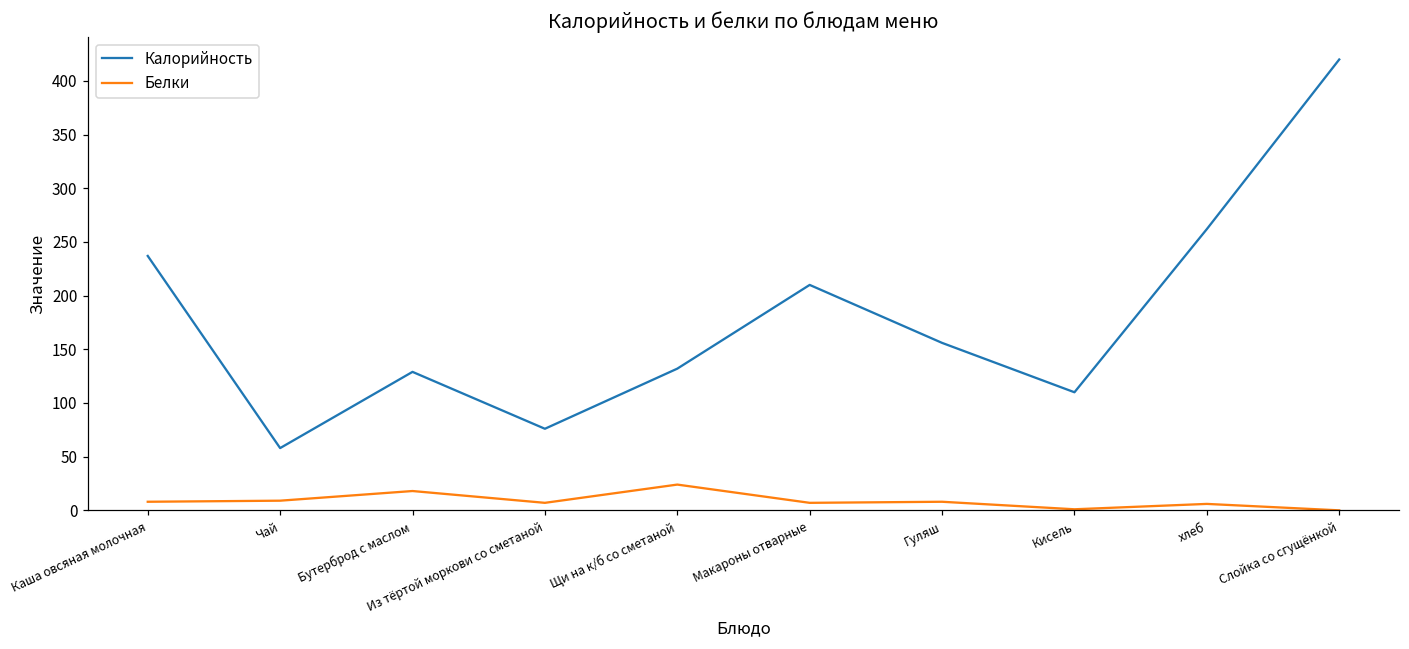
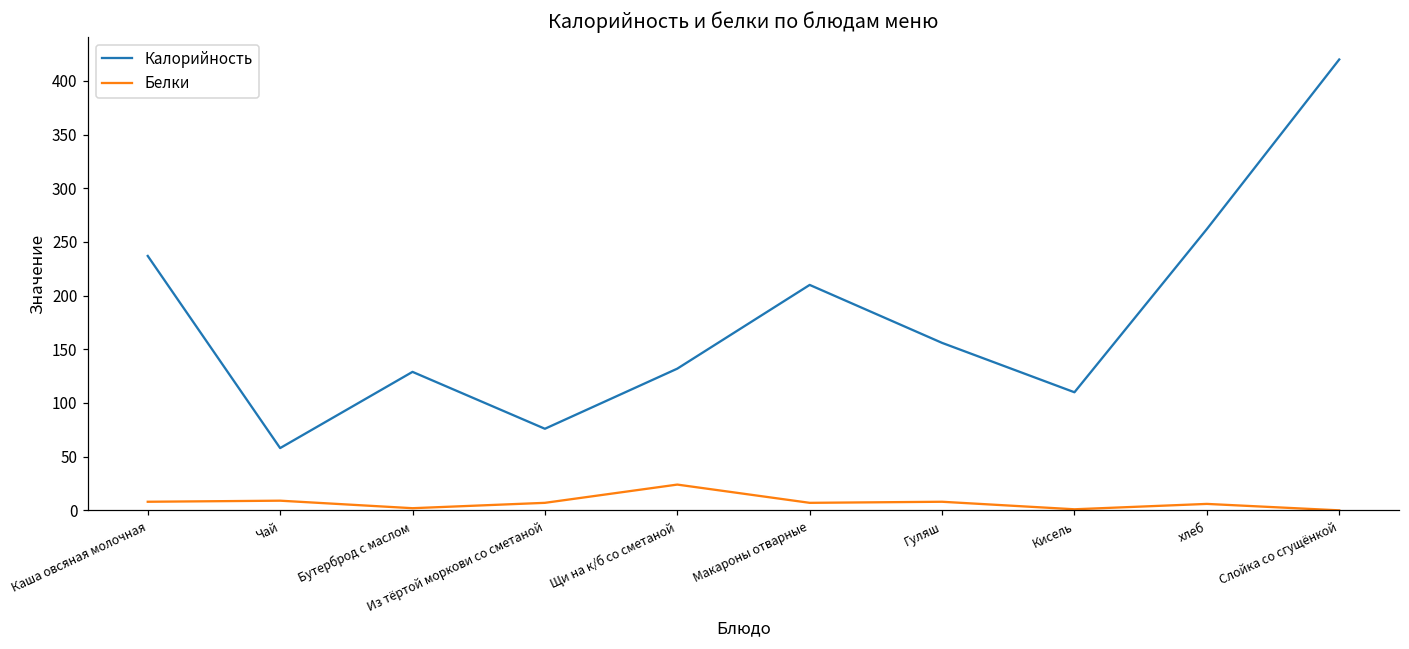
Белки, Бутерброд с маслом: 20 -> 0
